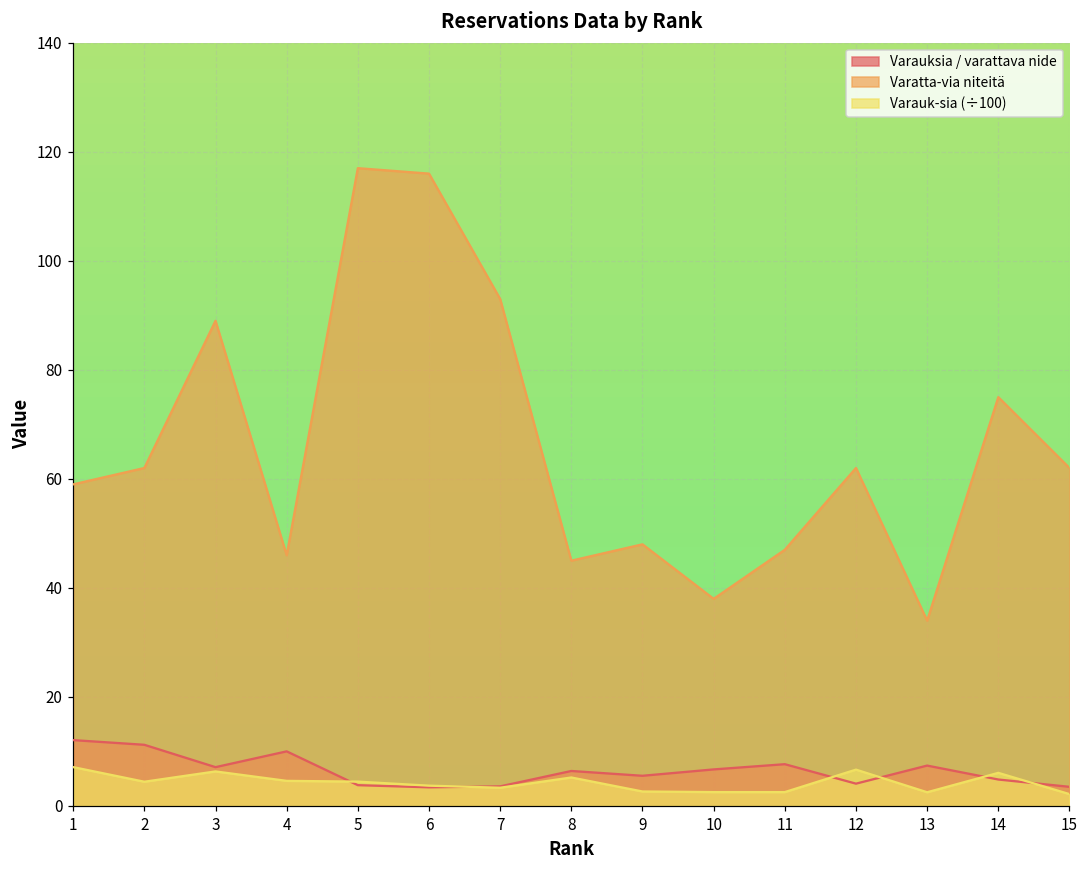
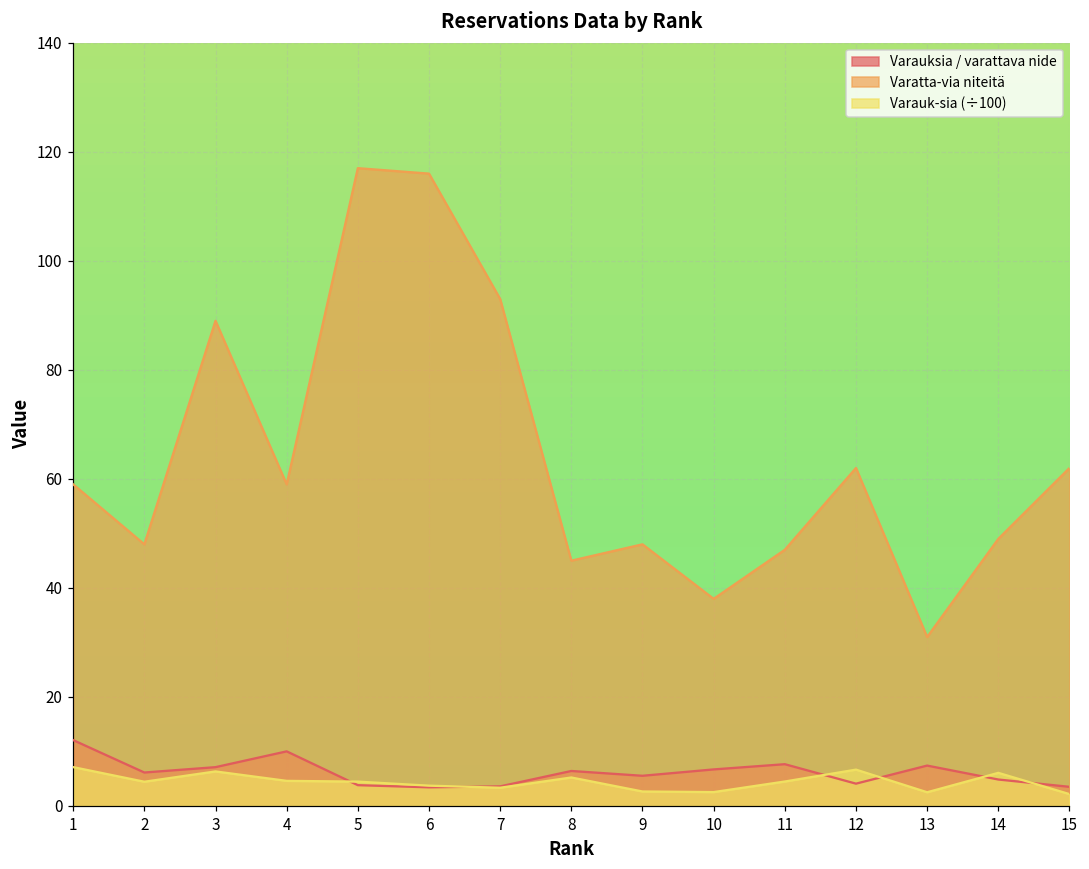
Varauksia / varattava nide, 2: 11 -> 6
Varatta-via niteitä, 2: 62 -> 48
Varatta-via niteitä, 4: 46 -> 59
Varauk-sia (÷100), 11: 3 -> 4
Varatta-via niteitä, 13: 34 -> 31
Varatta-via niteitä, 14: 75 -> 49
